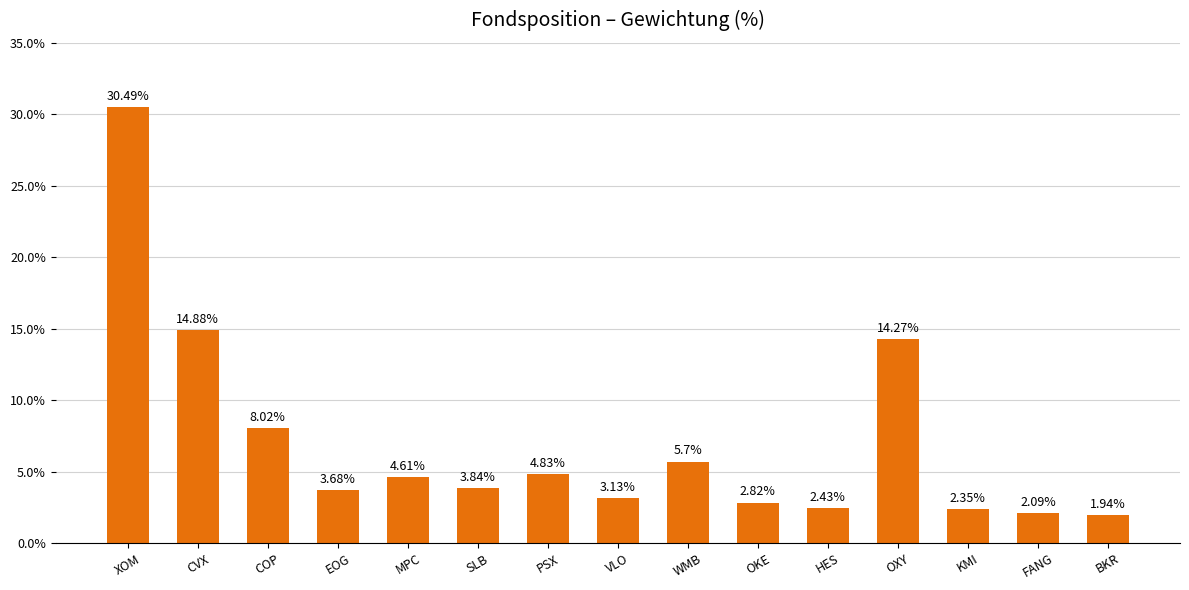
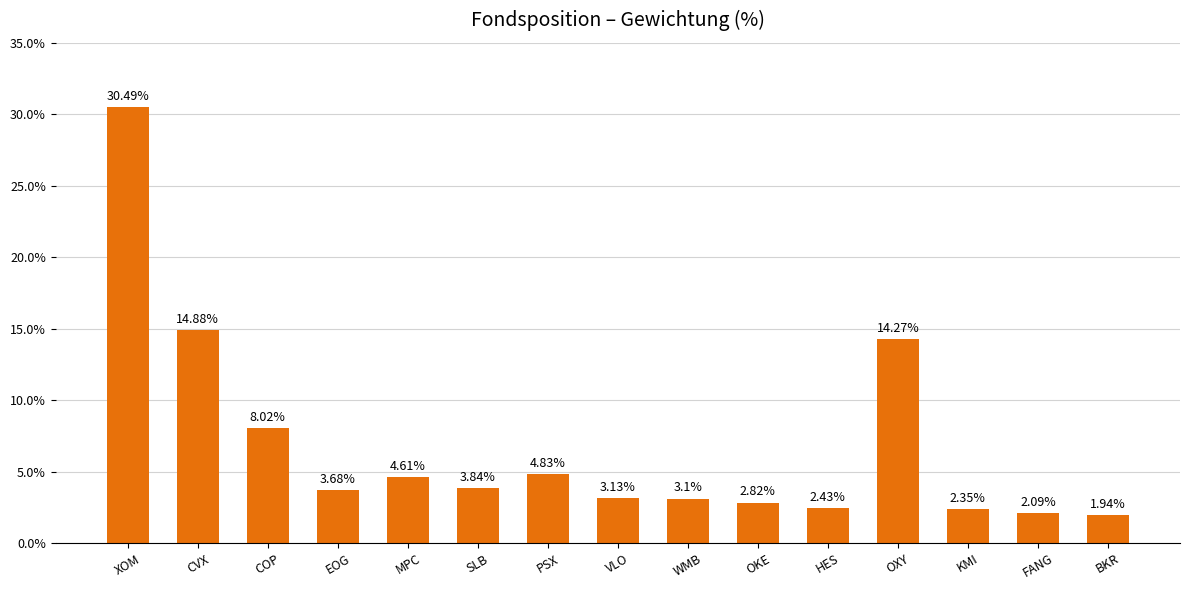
WMB: 5.7% -> 3.1%
